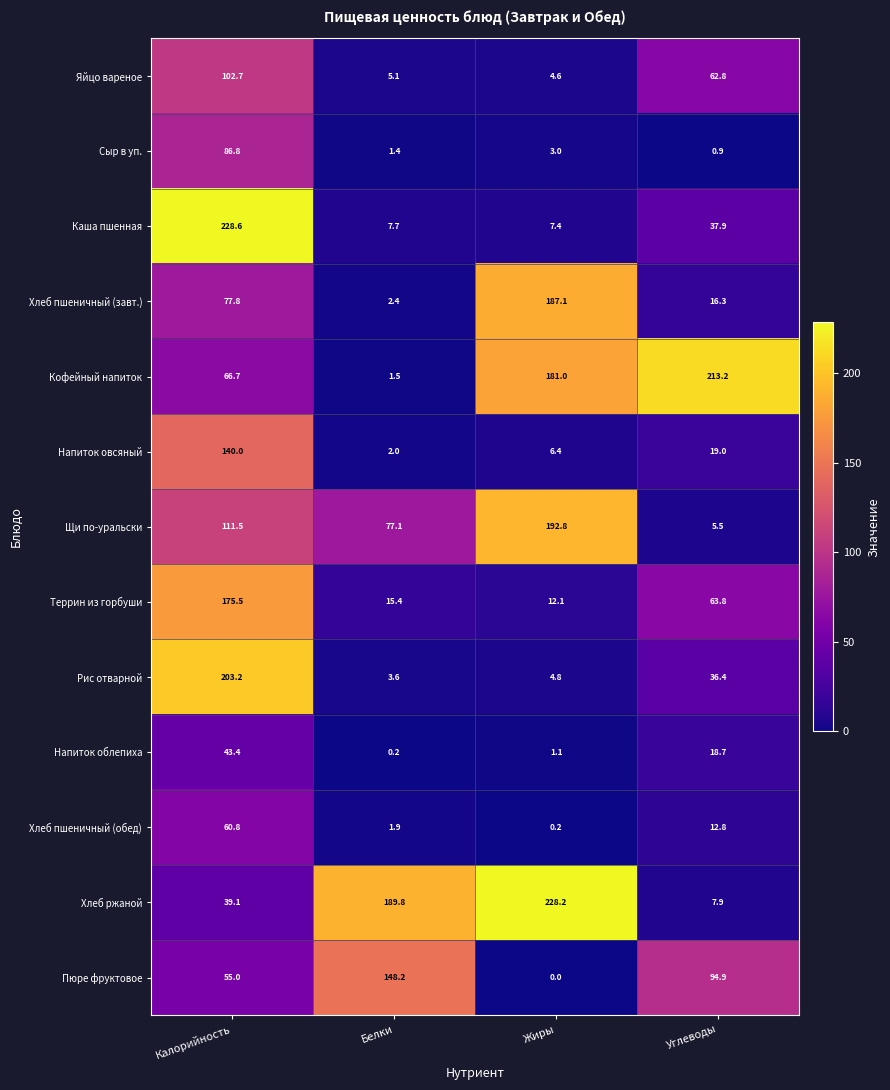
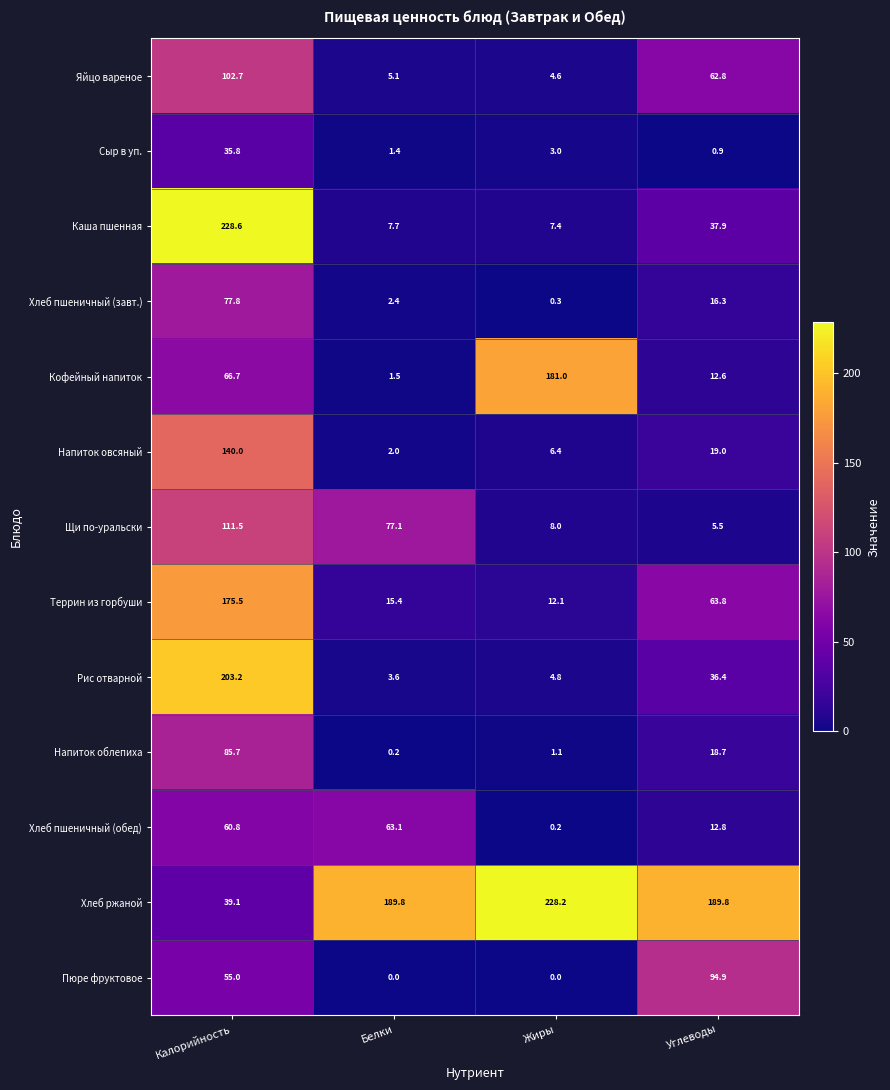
Сыр в уп., Калорийность: 86.8 -> 35.8
Хлеб пшеничный (завт.), Жиры: 187.1 -> 0.3
Кофейный напиток, Углеводы: 213.2 -> 12.6
Щи по-уральски, Жиры: 192.8 -> 8.0
Напиток облепиха, Калорийность: 43.4 -> 85.7
Хлеб пшеничный (обед), Белки: 1.9 -> 63.1
Хлеб ржаной, Углеводы: 7.9 -> 189.8
Пюре фруктовое, Белки: 148.2 -> 0.0
